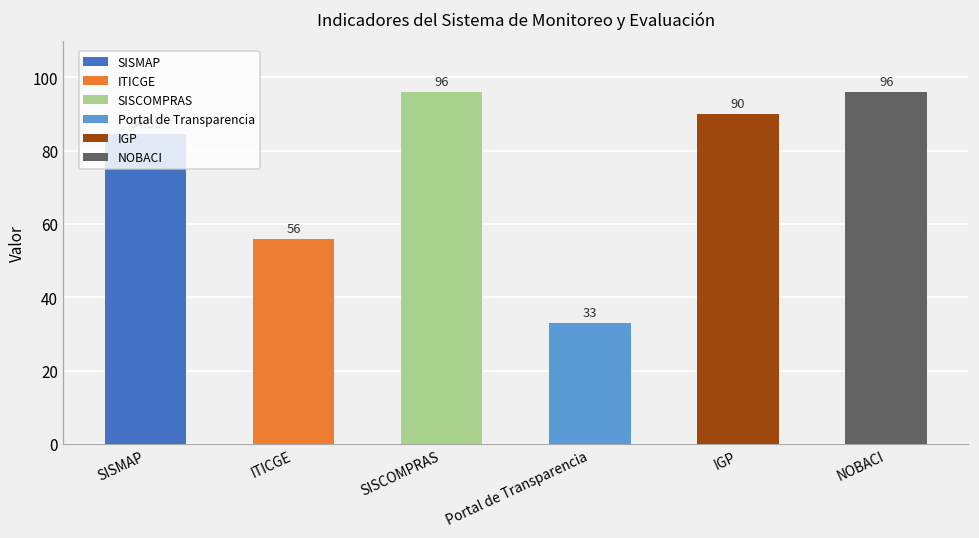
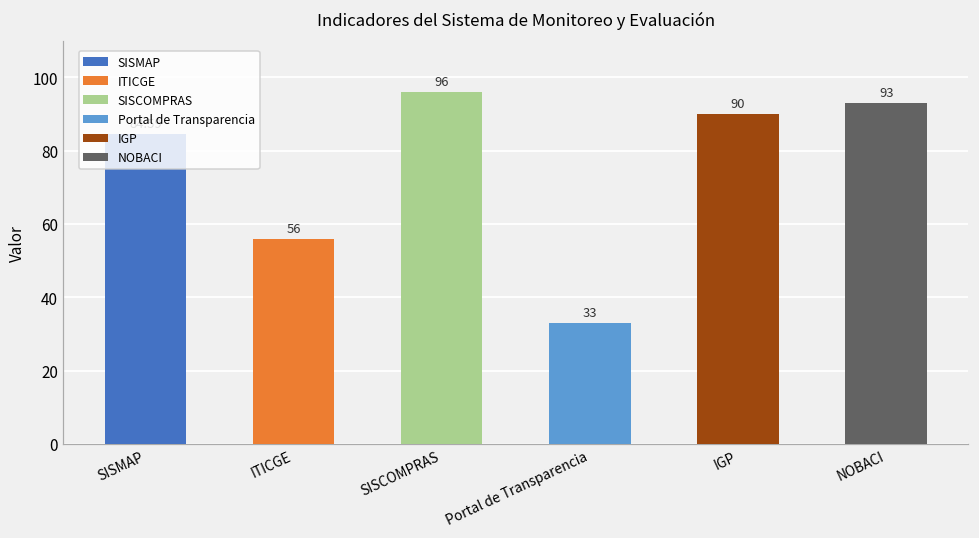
NOBACI: 96 -> 93
